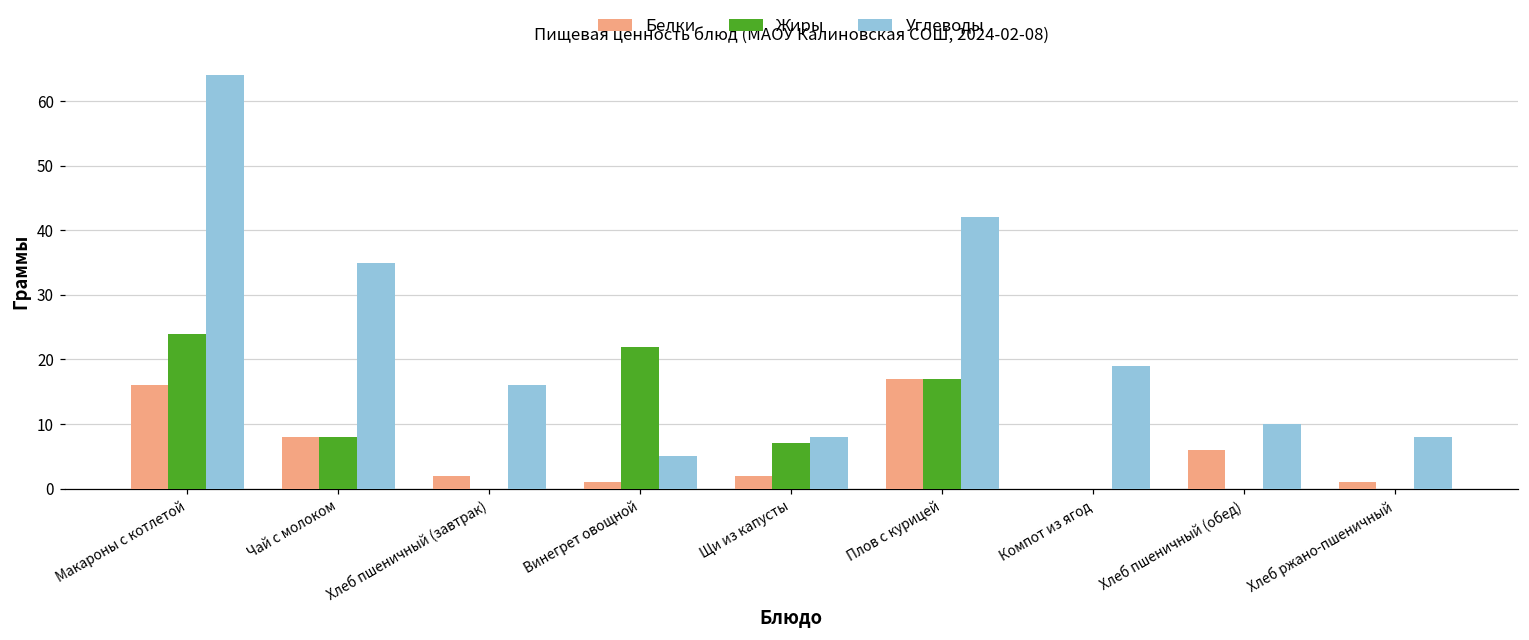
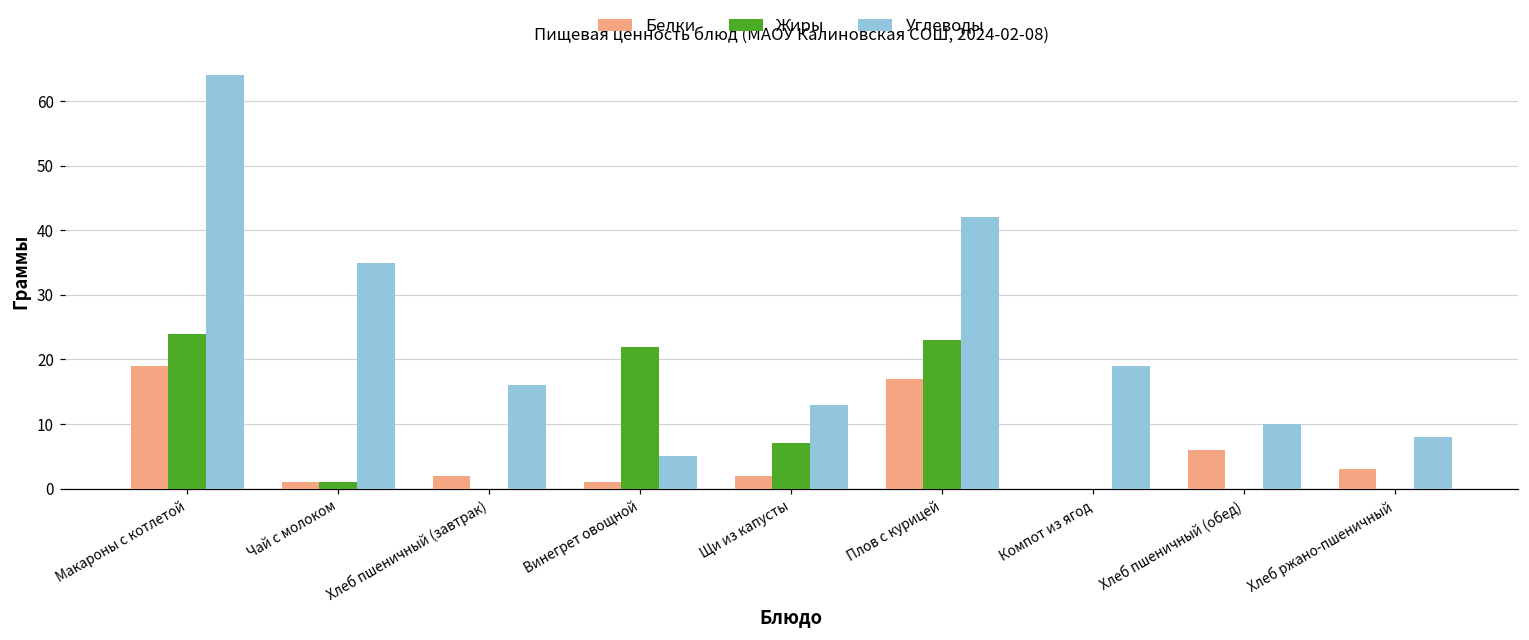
Белки, Макароны с котлетой: 16 -> 19
Белки, Чай с молоком: 8 -> 1
Жиры, Чай с молоком: 8 -> 1
Углеводы, Щи из капусты: 8 -> 13
Жиры, Плов с курицей: 17 -> 23
Белки, Хлеб ржано-пшеничный: 1 -> 3
